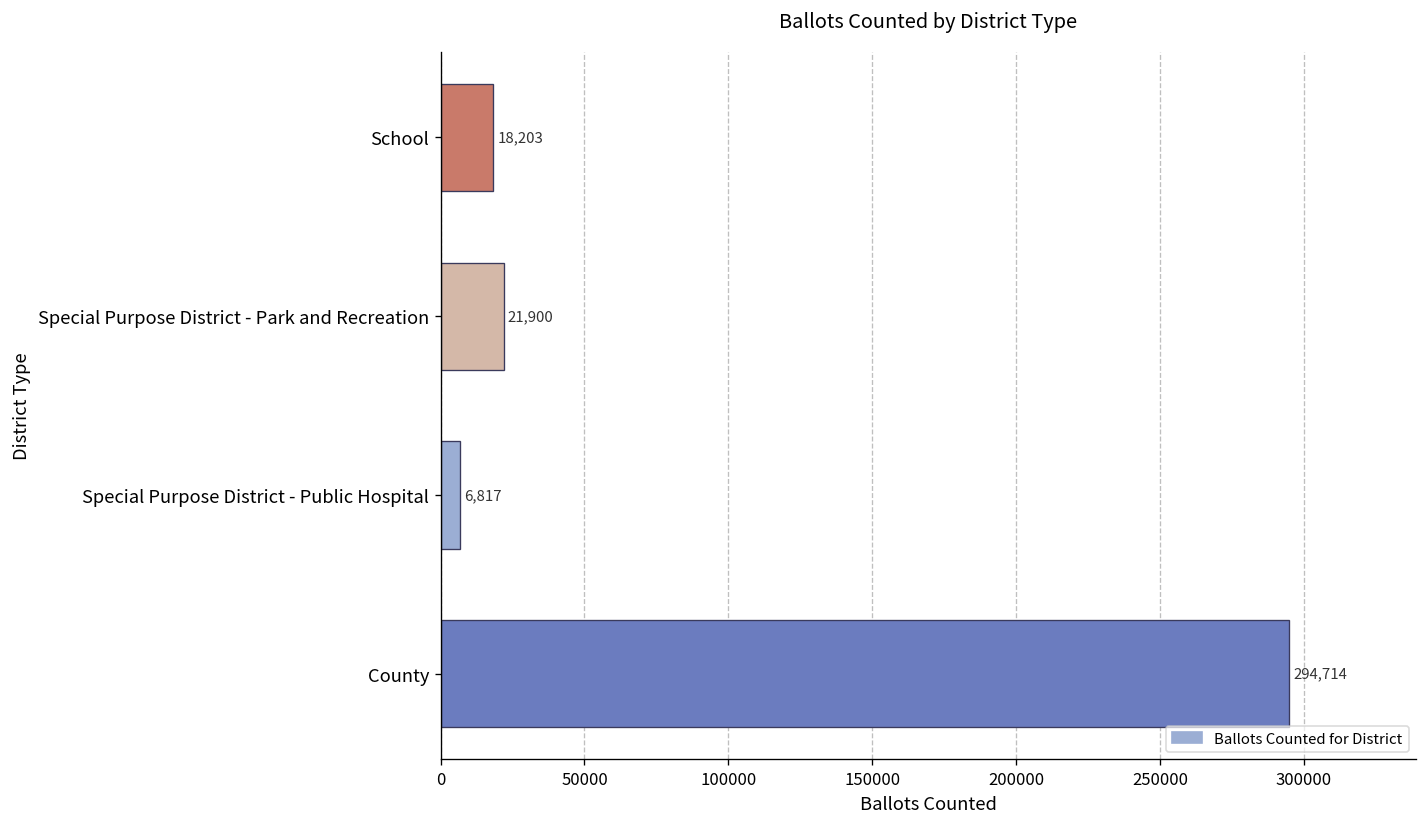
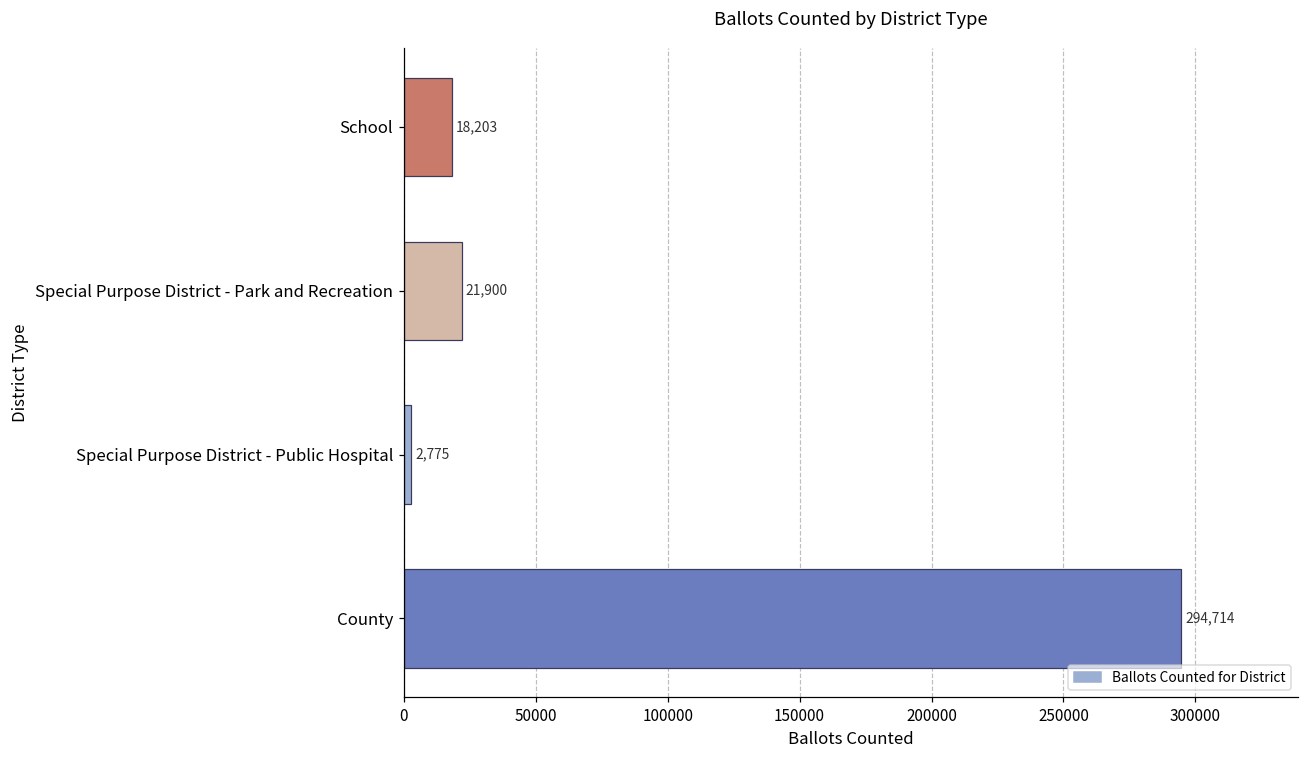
Special Purpose District - Public Hospital: 6,817 -> 2,775
